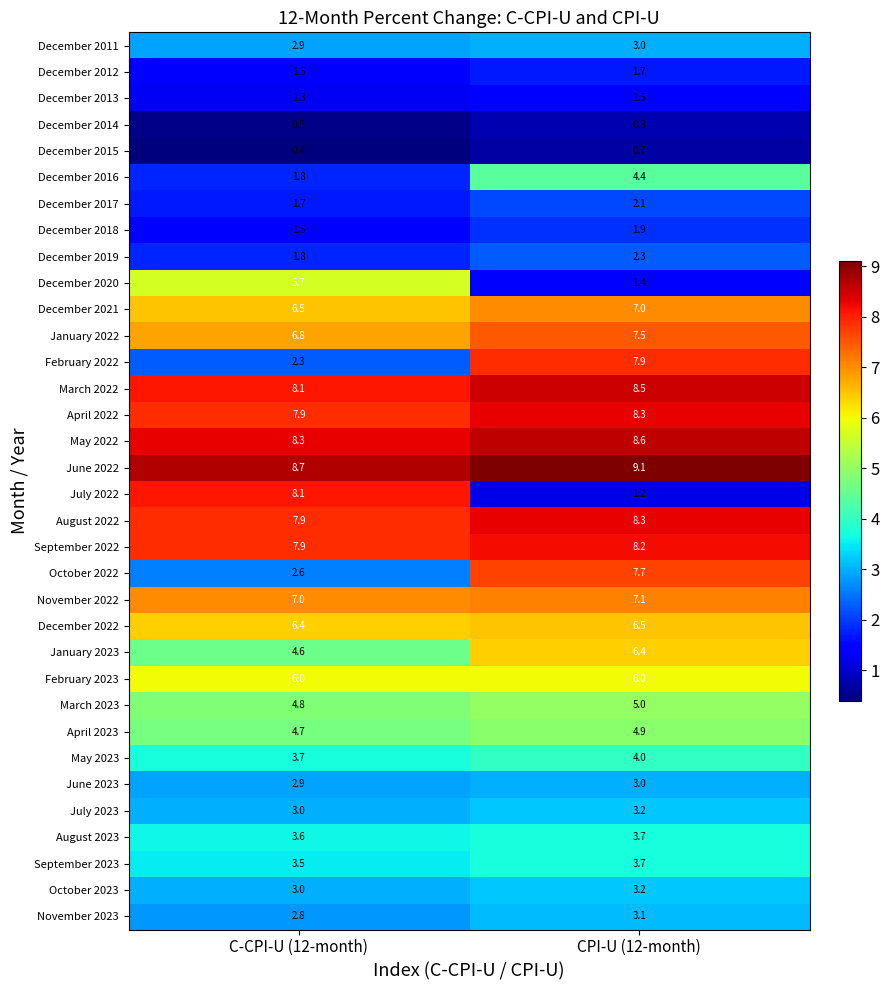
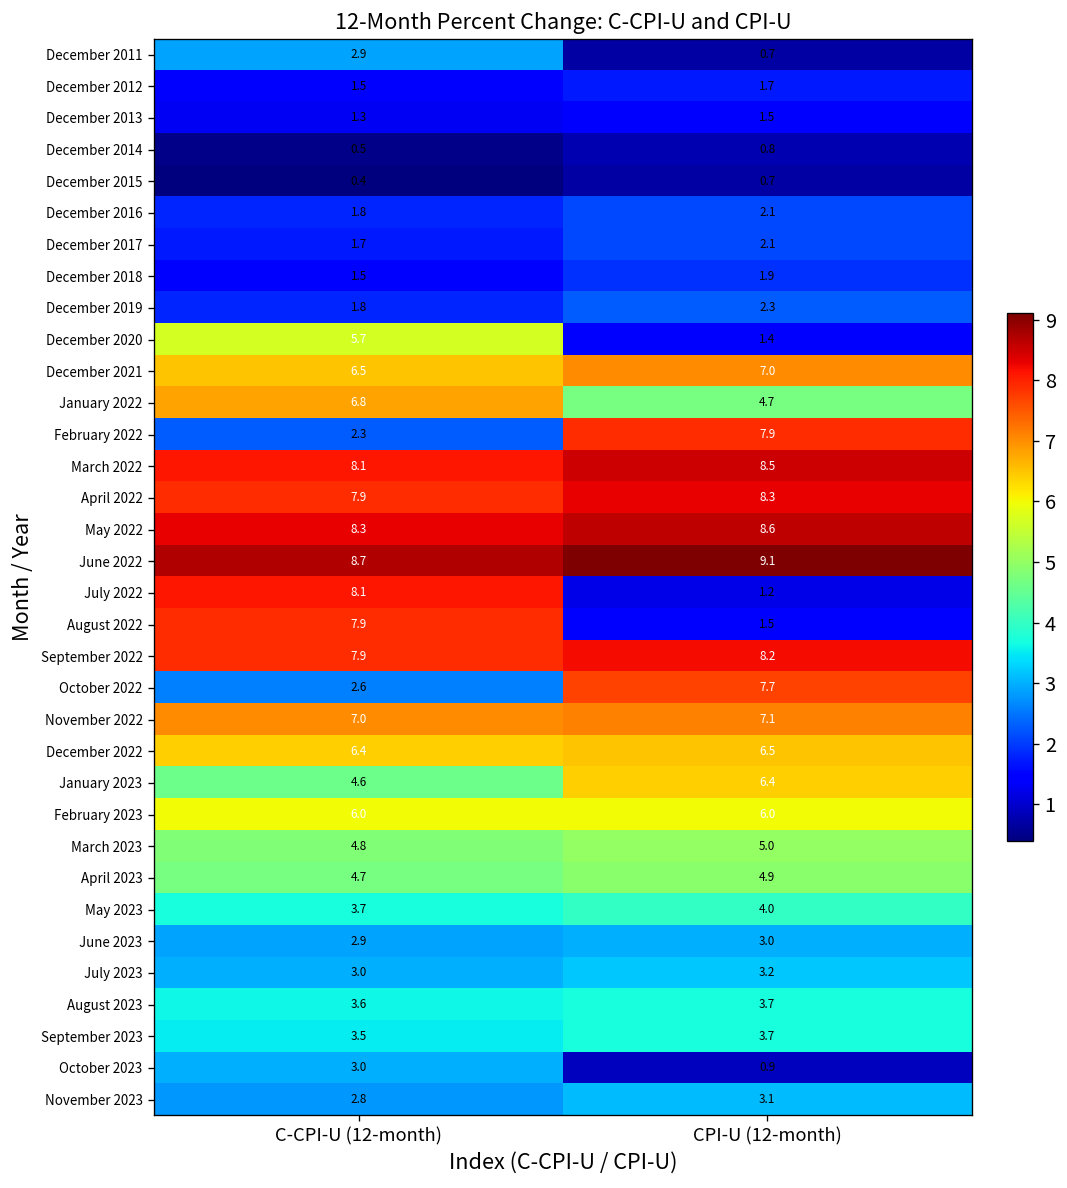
December 2011, CPI-U (12-month): 3.0 -> 0.7
December 2016, CPI-U (12-month): 4.4 -> 2.1
January 2022, CPI-U (12-month): 7.5 -> 4.7
August 2022, CPI-U (12-month): 8.3 -> 1.5
October 2023, CPI-U (12-month): 3.2 -> 0.9
